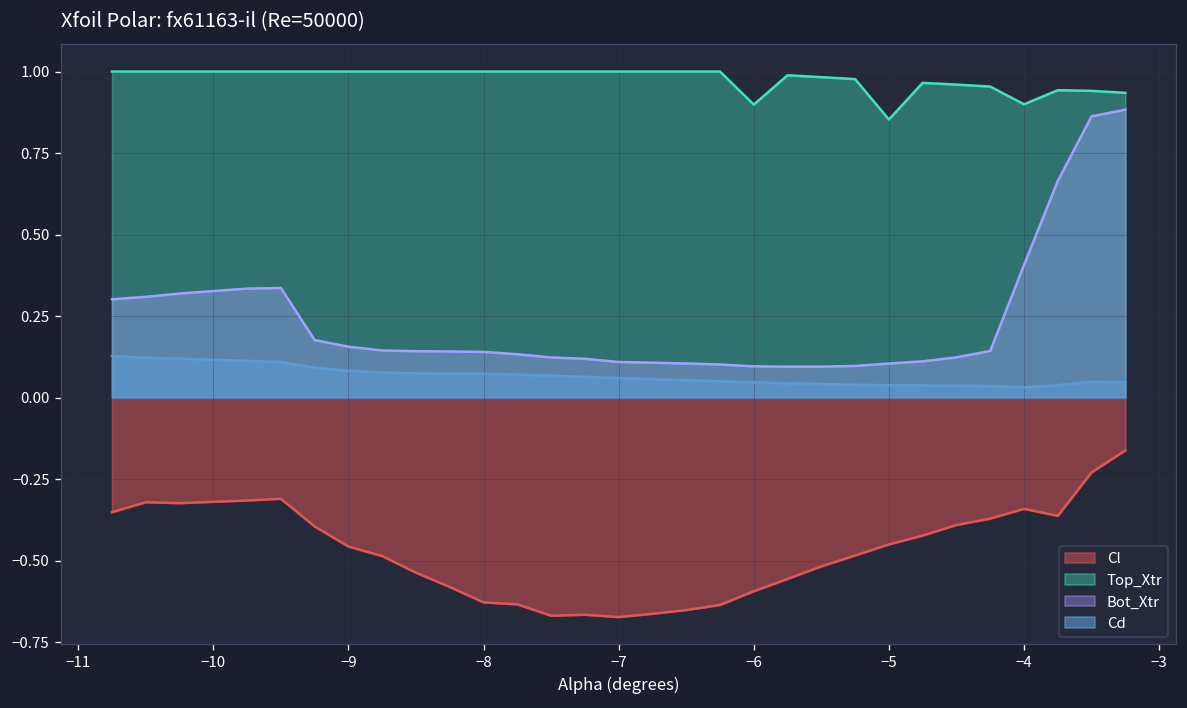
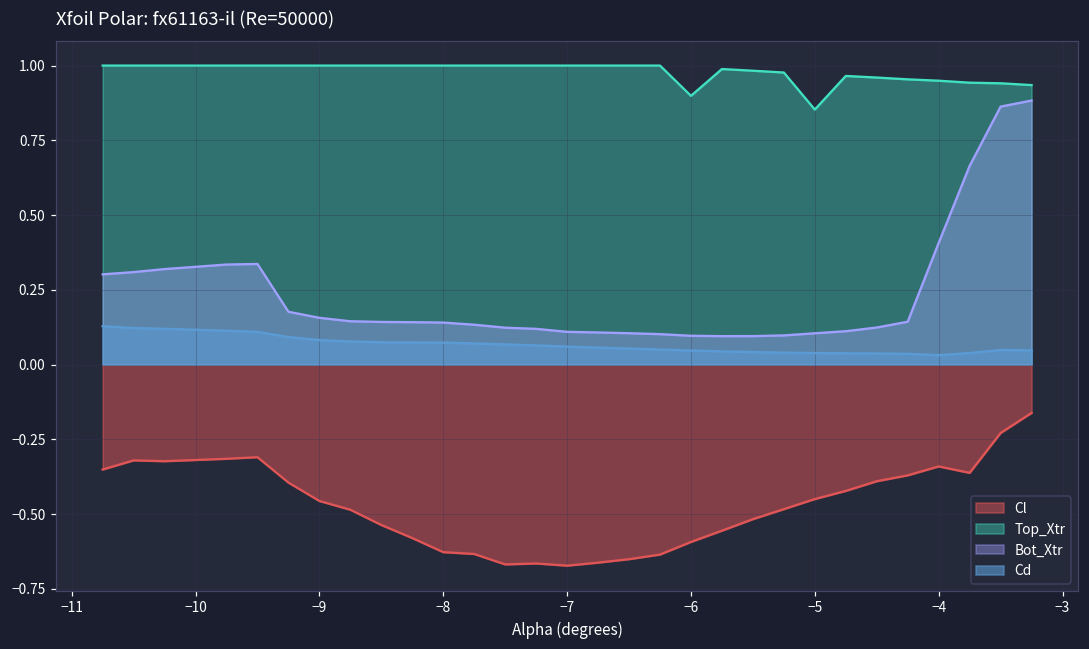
Top_Xtr, −4: 0.90 -> 0.95
